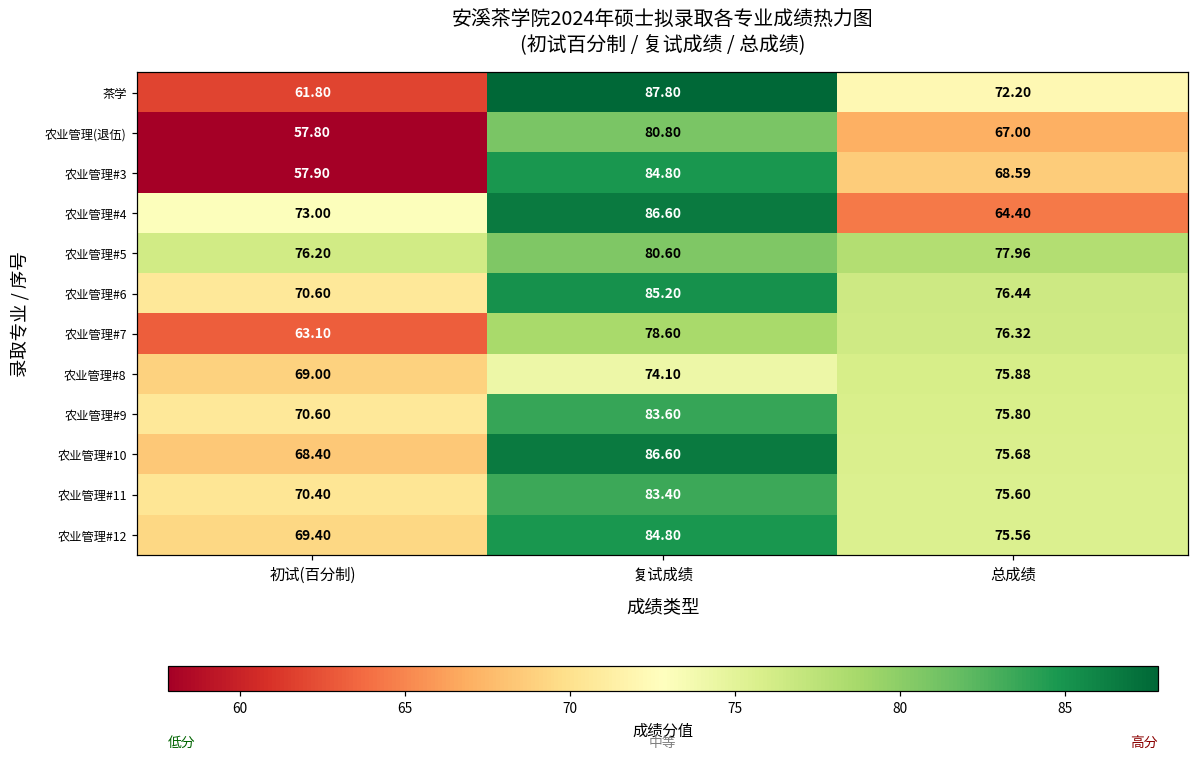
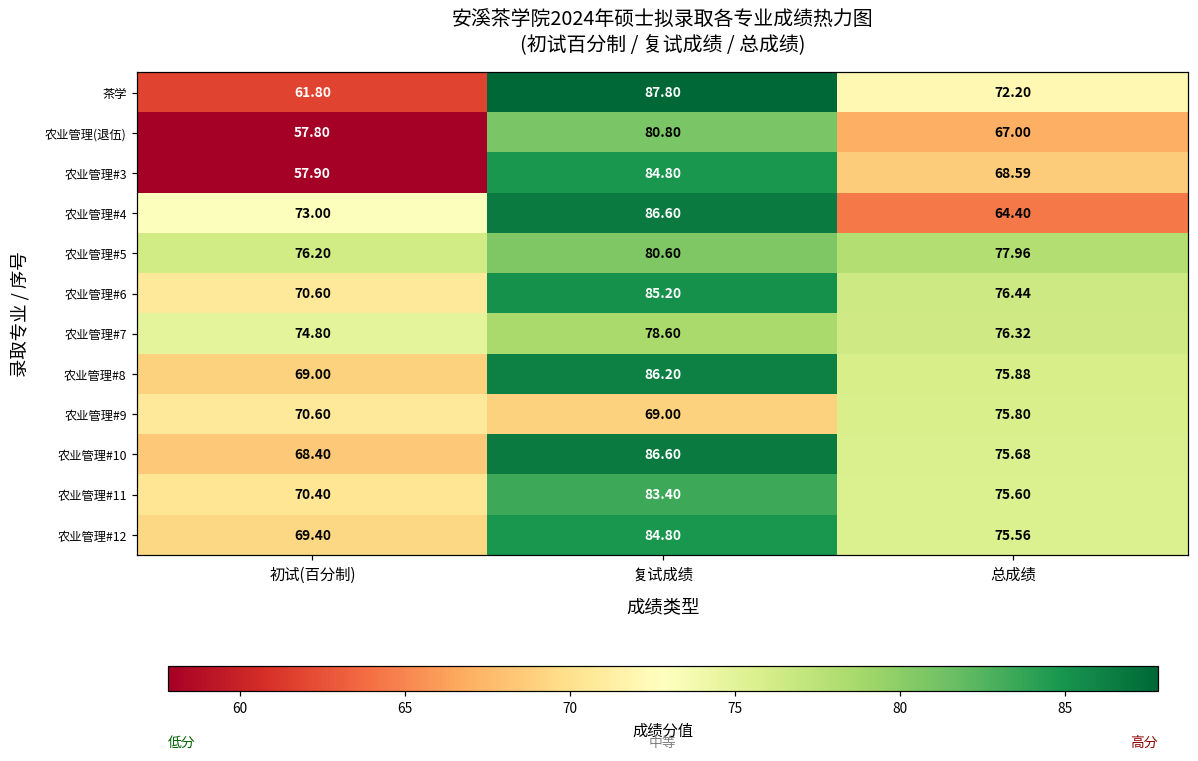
农业管理#7, 初试(百分制): 63.10 -> 74.80
农业管理#8, 复试成绩: 74.10 -> 86.20
农业管理#9, 复试成绩: 83.60 -> 69.00
